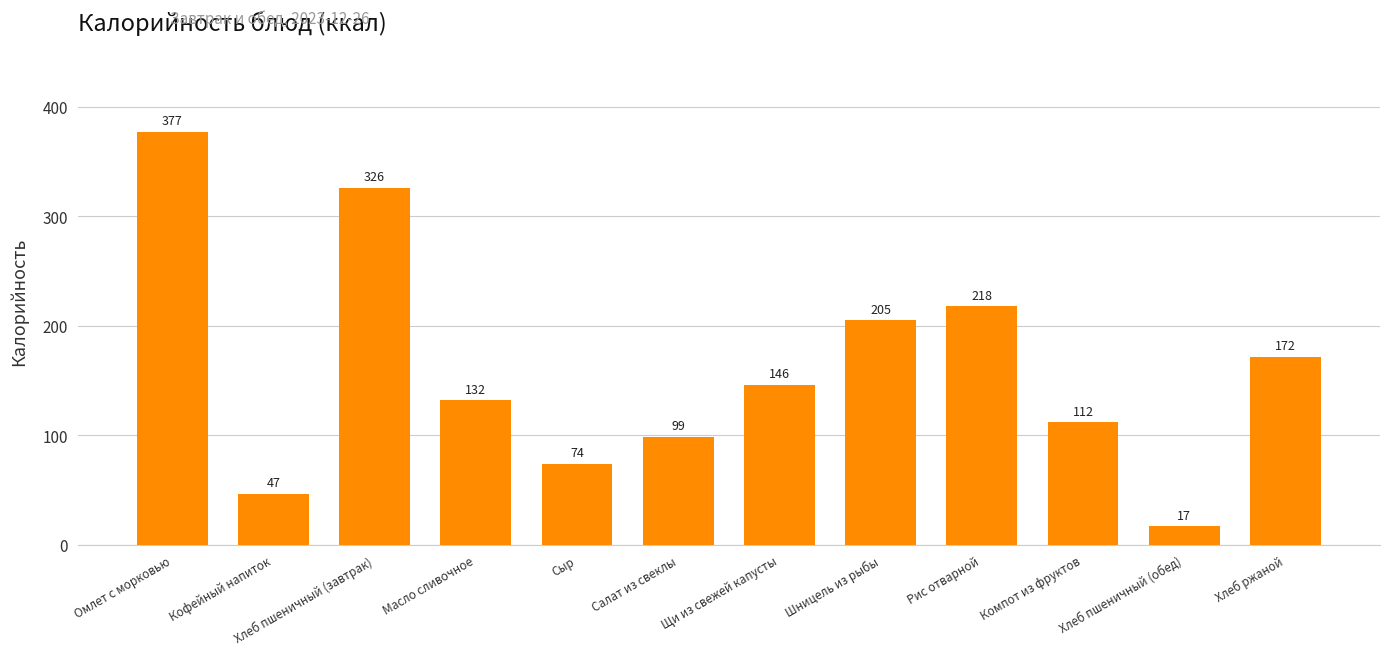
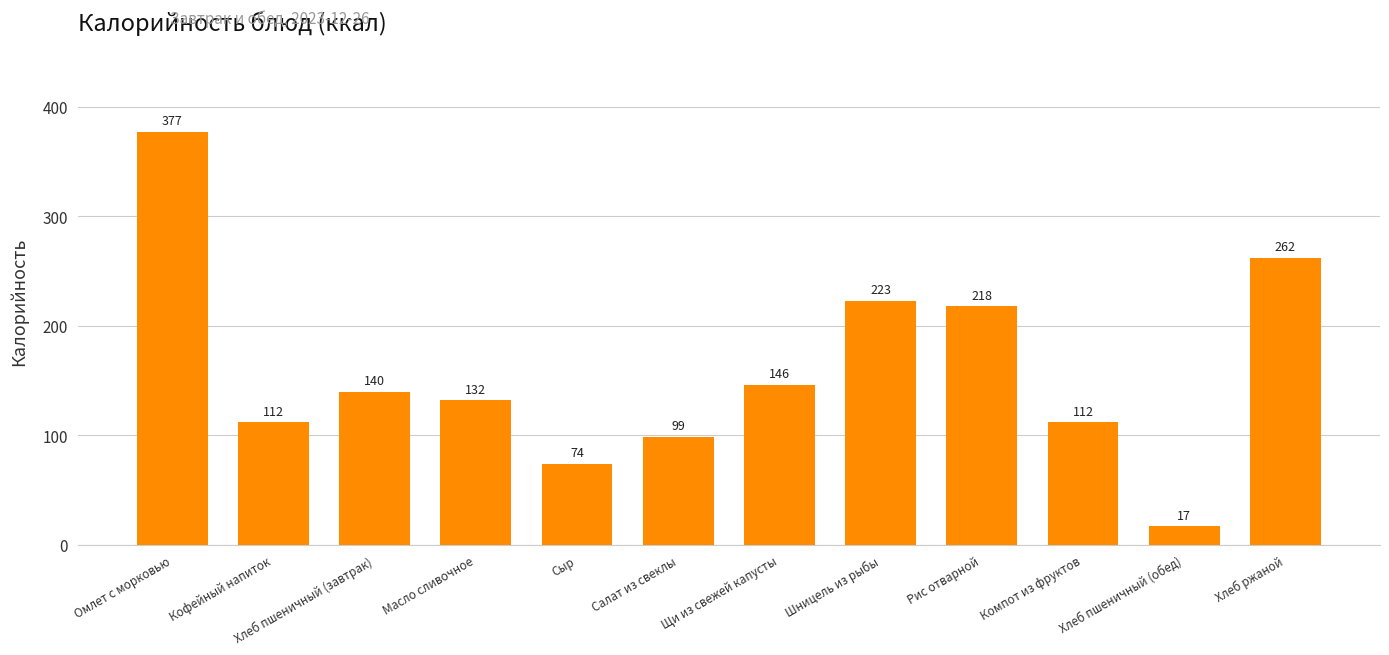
Кофейный напиток: 47 -> 112
Хлеб пшеничный (завтрак): 326 -> 140
Шницель из рыбы: 205 -> 223
Хлеб ржаной: 172 -> 262
